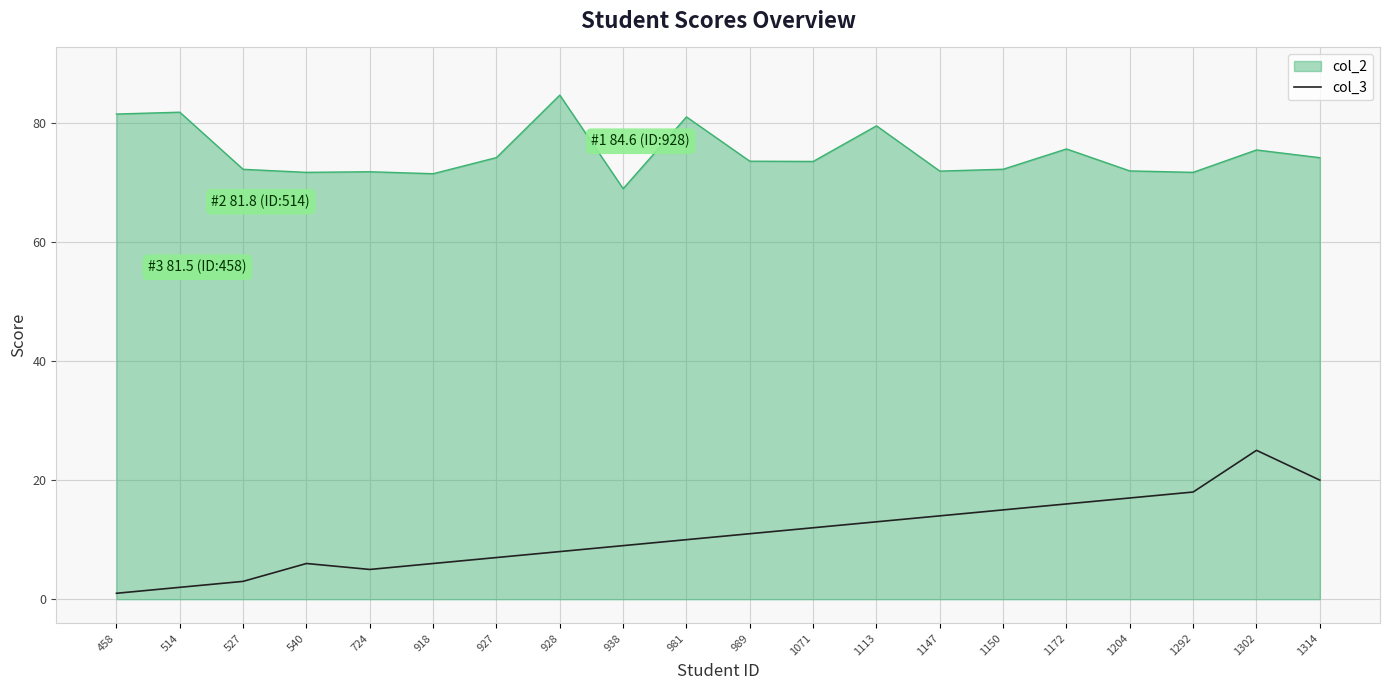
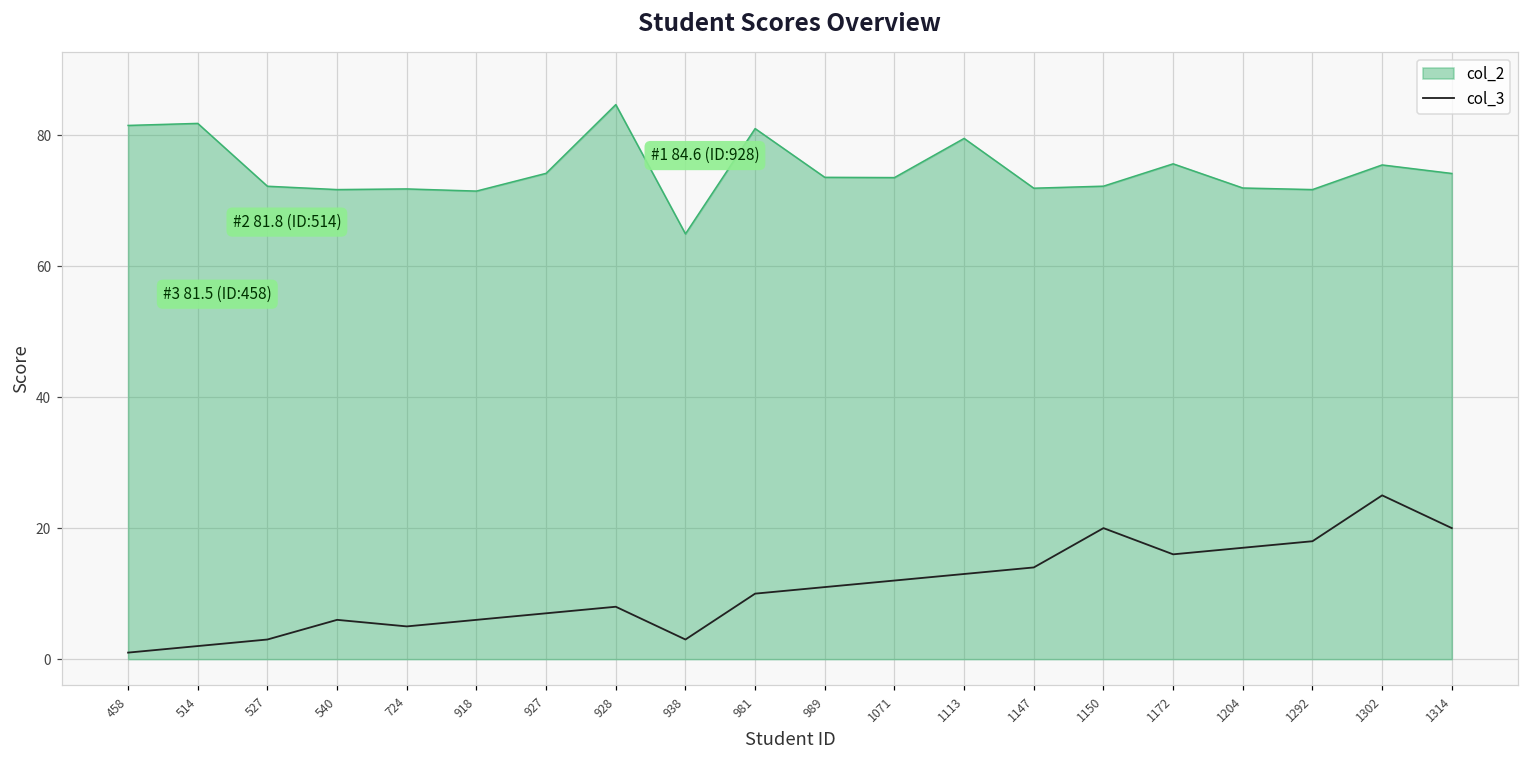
col_2, 938: 69 -> 65
col_3, 938: 9 -> 3
col_3, 1150: 15 -> 20
